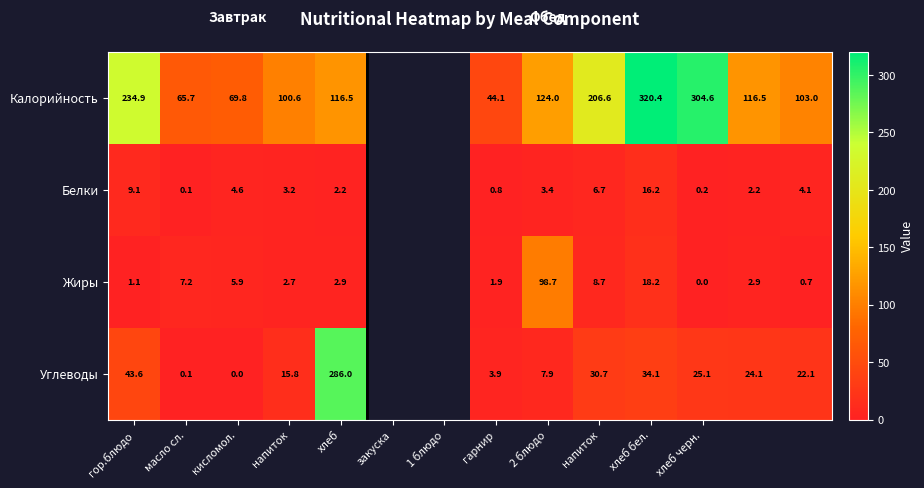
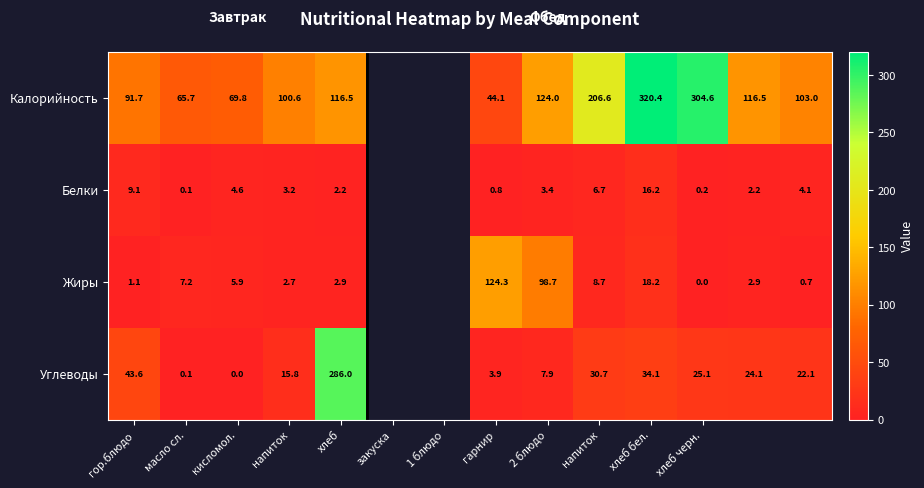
Калорийность, гор.блюдо: 234.9 -> 91.7
Жиры, гарнир: 1.9 -> 124.3
